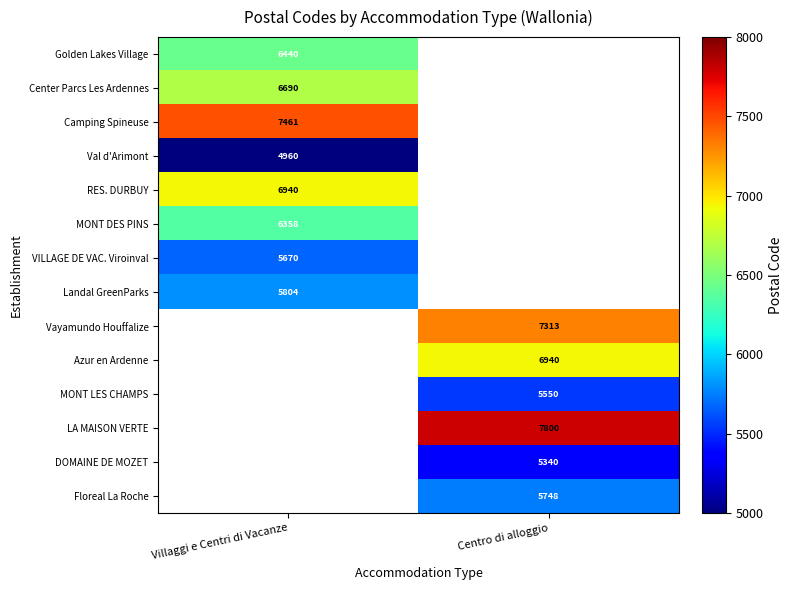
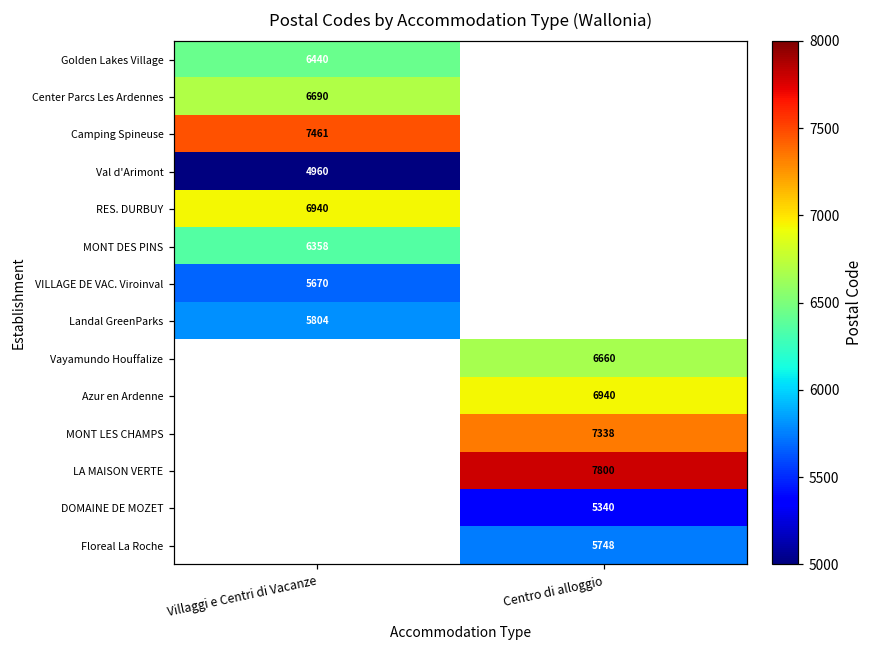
Vayamundo Houffalize, Centro di alloggio: 7313 -> 6660
MONT LES CHAMPS, Centro di alloggio: 5550 -> 7338
